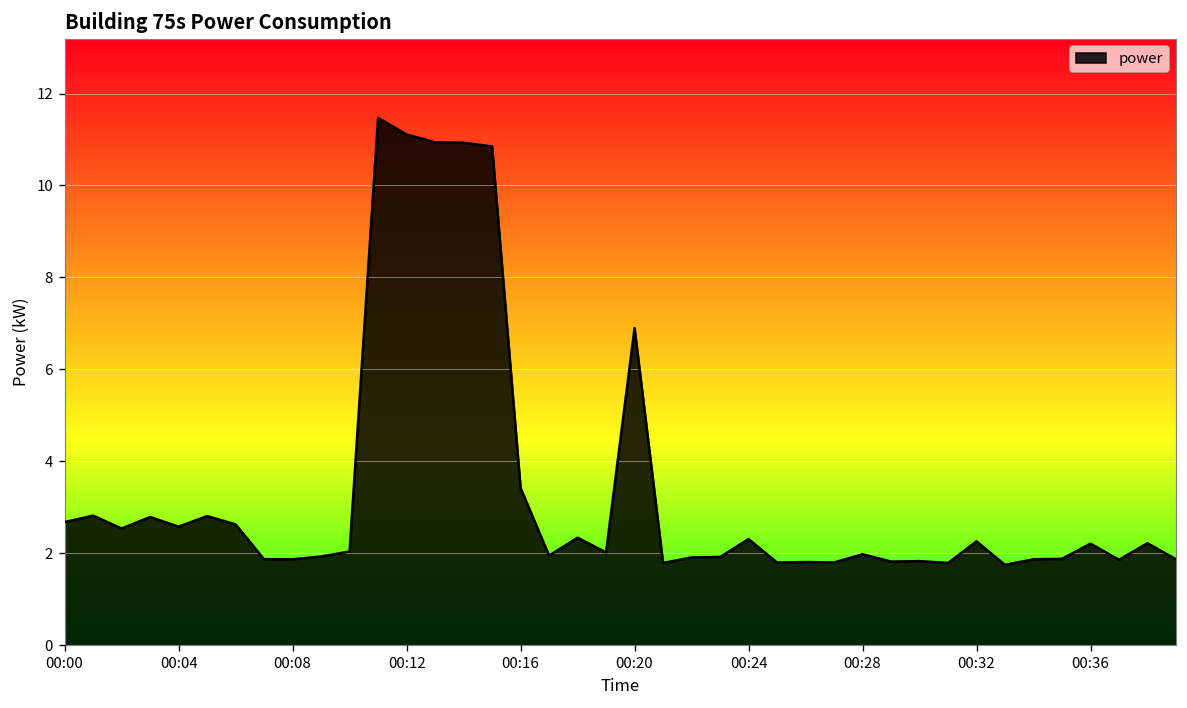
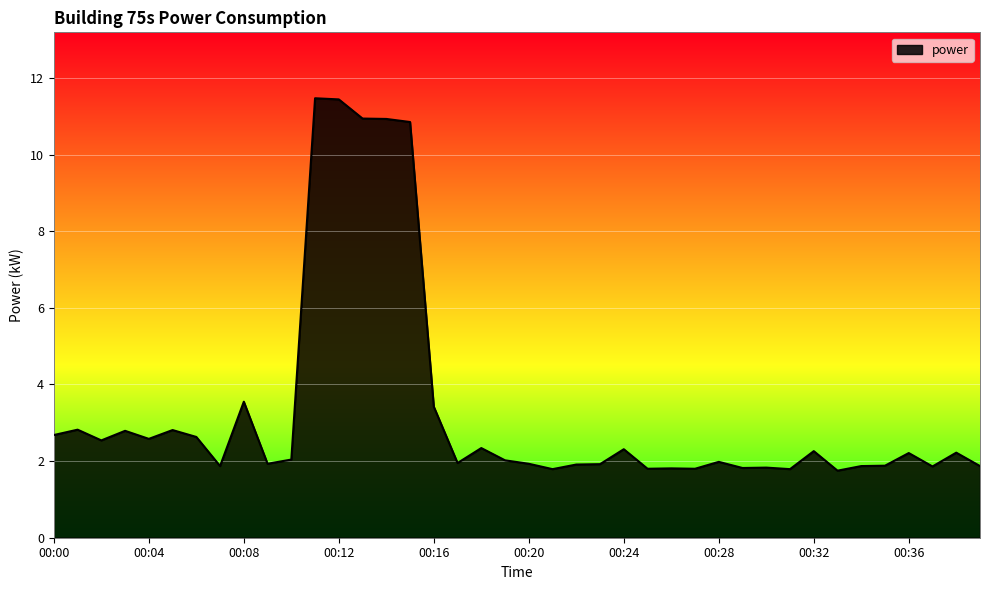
00:08: 1.9 -> 3.6
00:12: 11.1 -> 11.4
00:20: 6.9 -> 1.9
